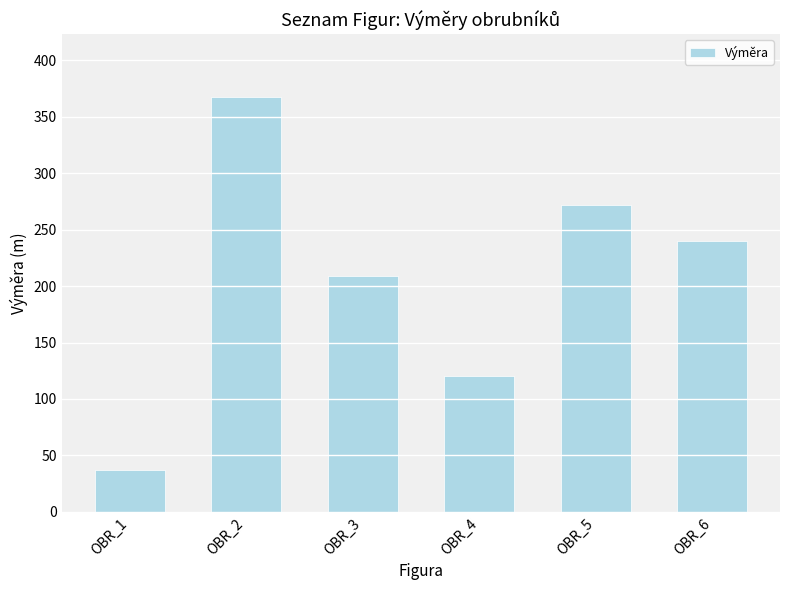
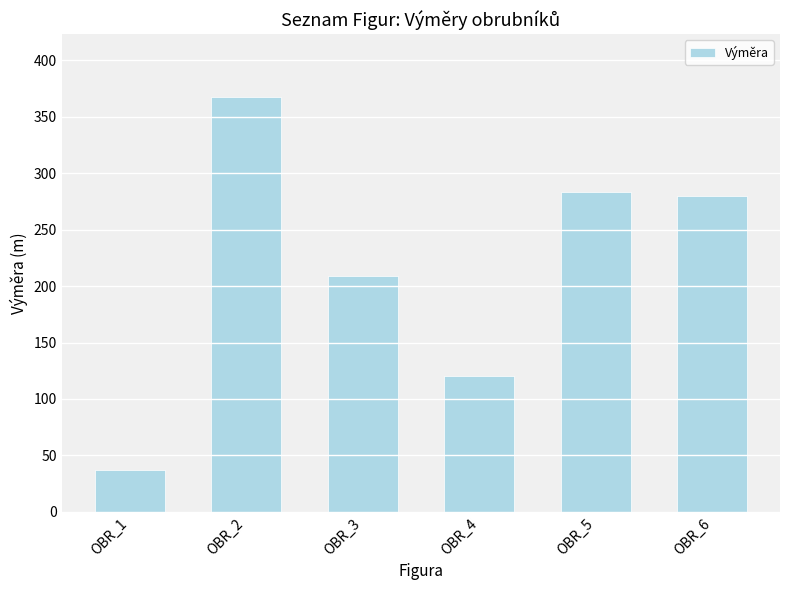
OBR_5: 272 -> 283
OBR_6: 240 -> 280
